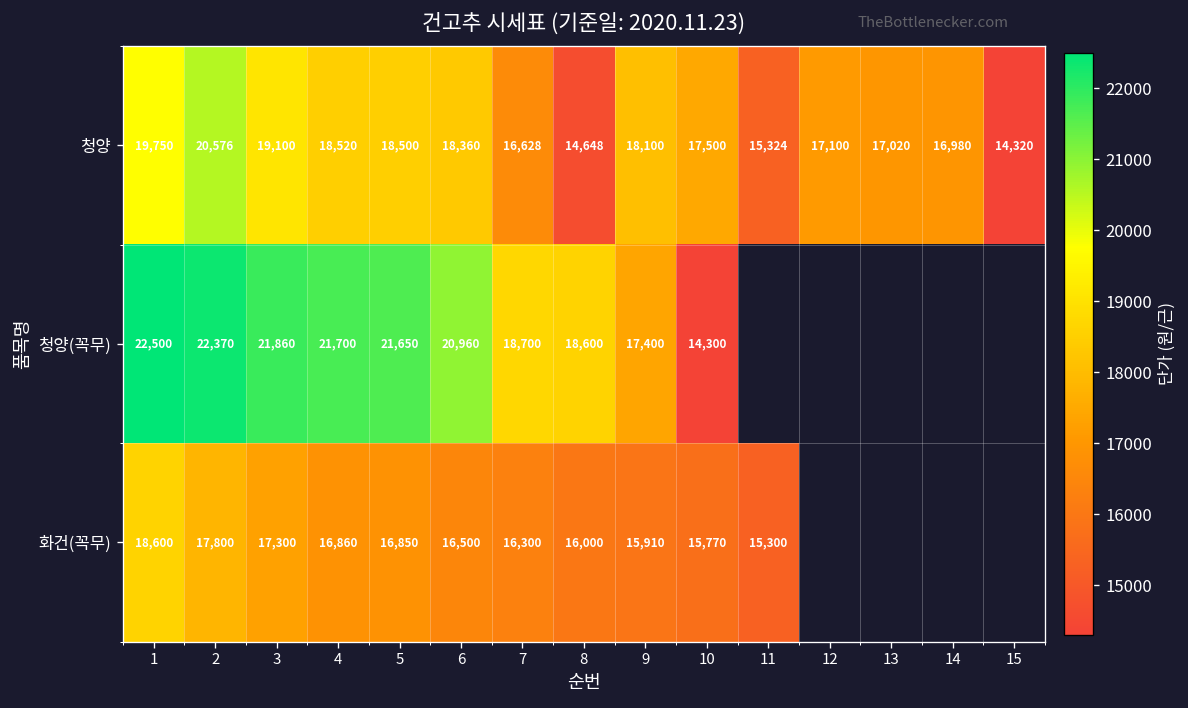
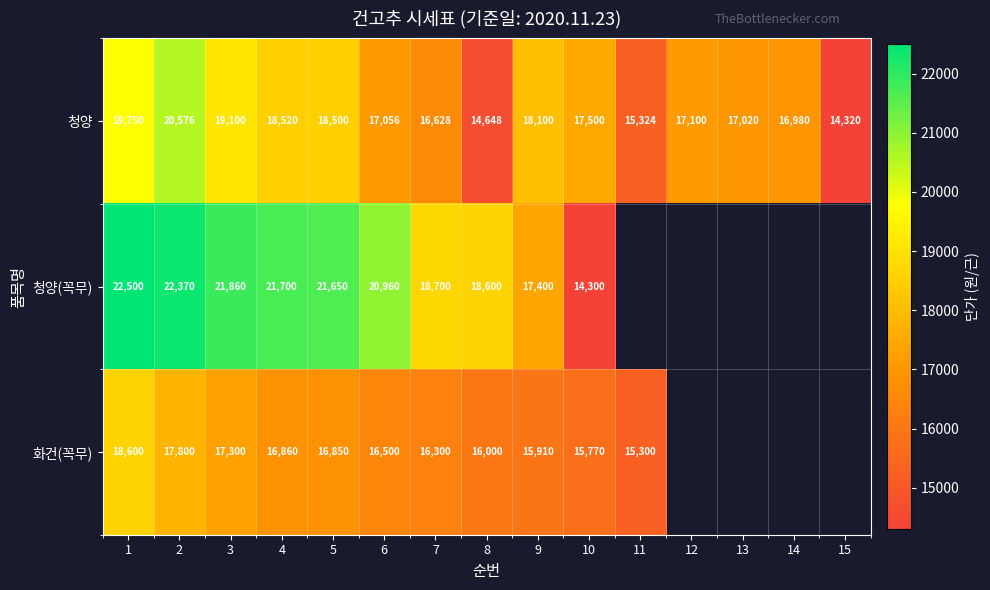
청양, 6: 18,360 -> 17,056
